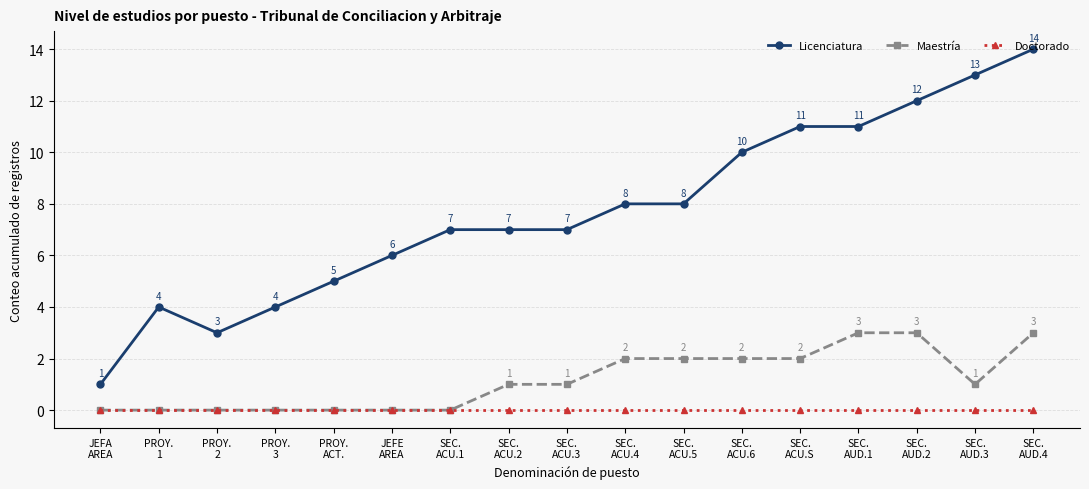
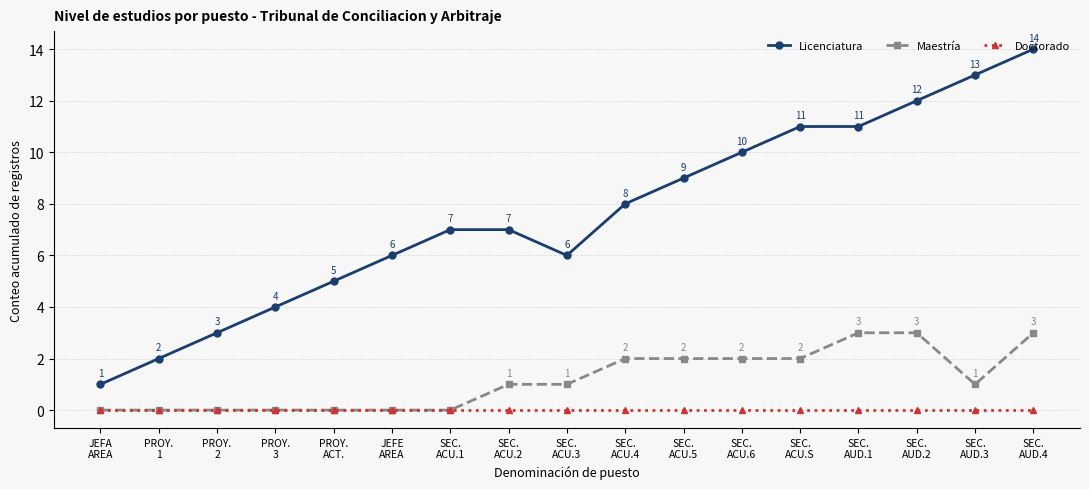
Licenciatura, PROY. 1: 4 -> 2
Licenciatura, SEC. ACU.3: 7 -> 6
Licenciatura, SEC. ACU.5: 8 -> 9
